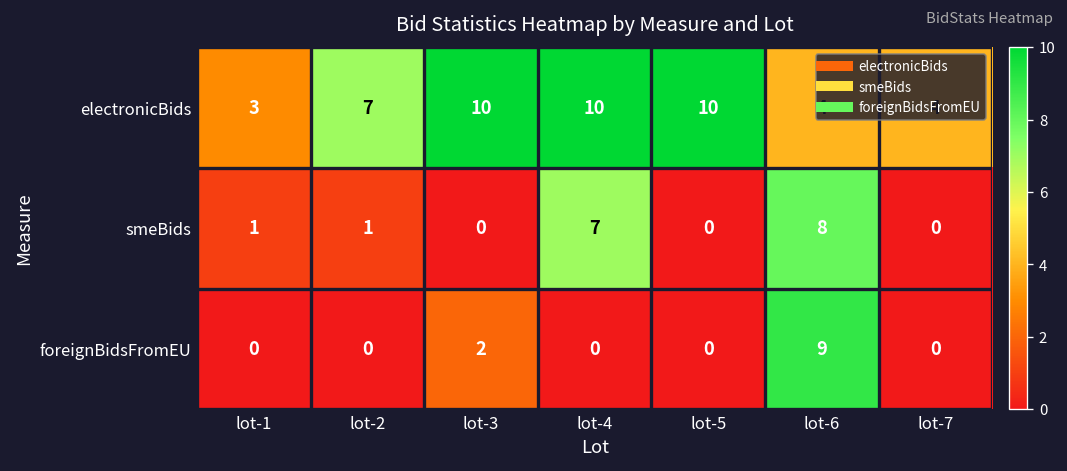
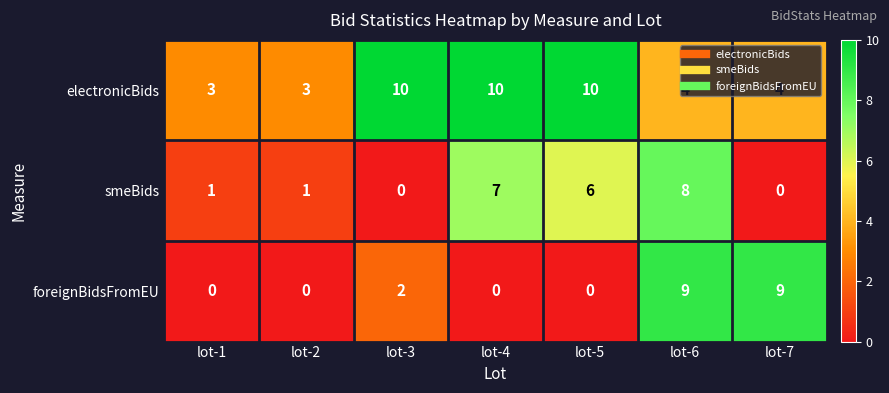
electronicBids, lot-2: 7 -> 3
smeBids, lot-5: 0 -> 6
foreignBidsFromEU, lot-7: 0 -> 9
